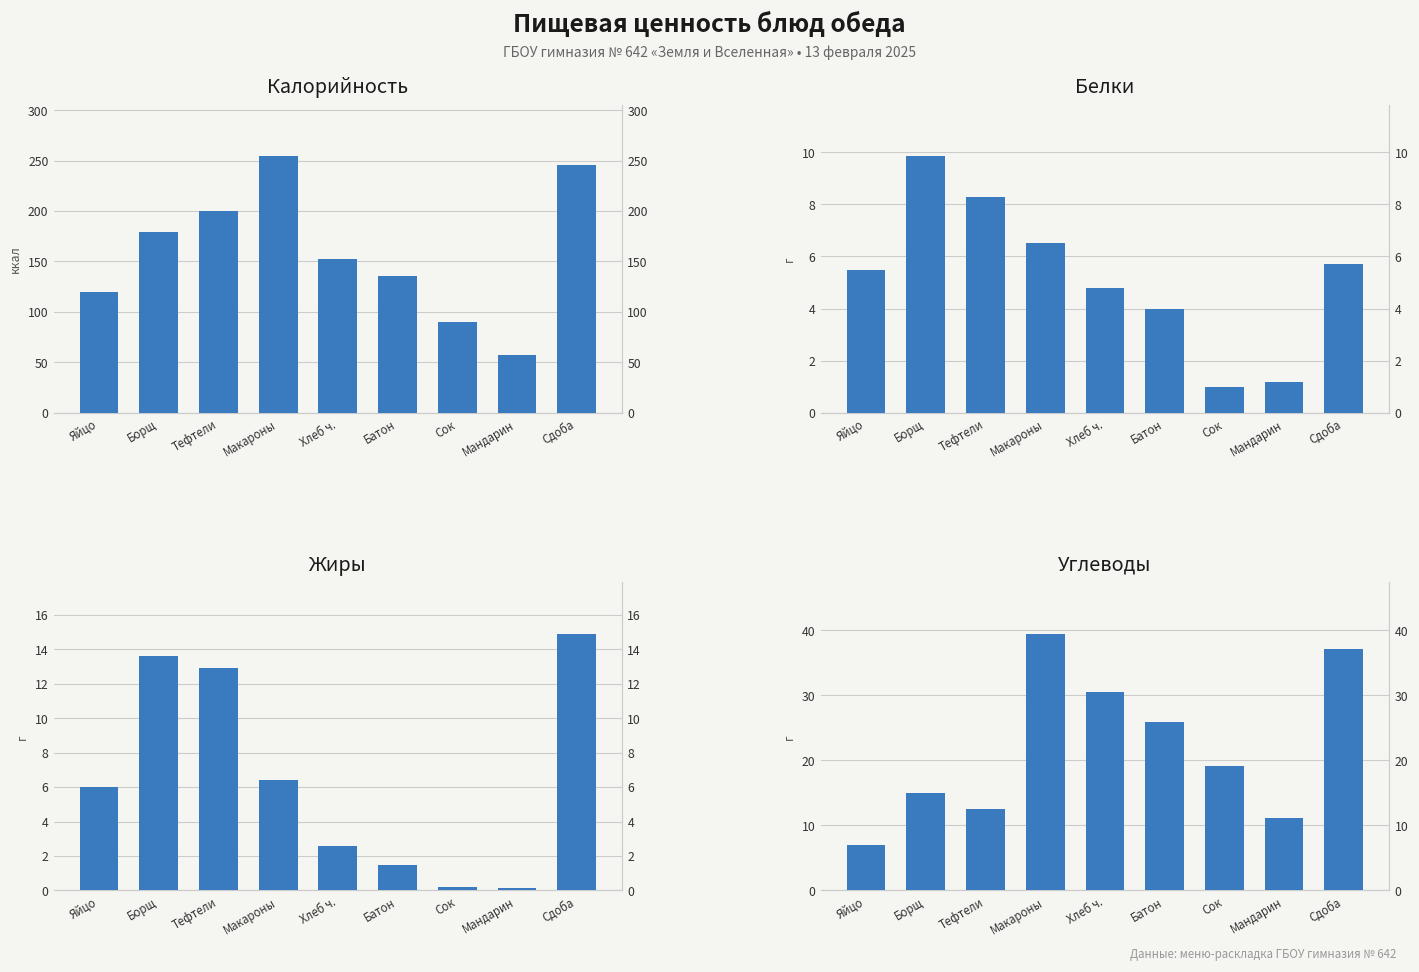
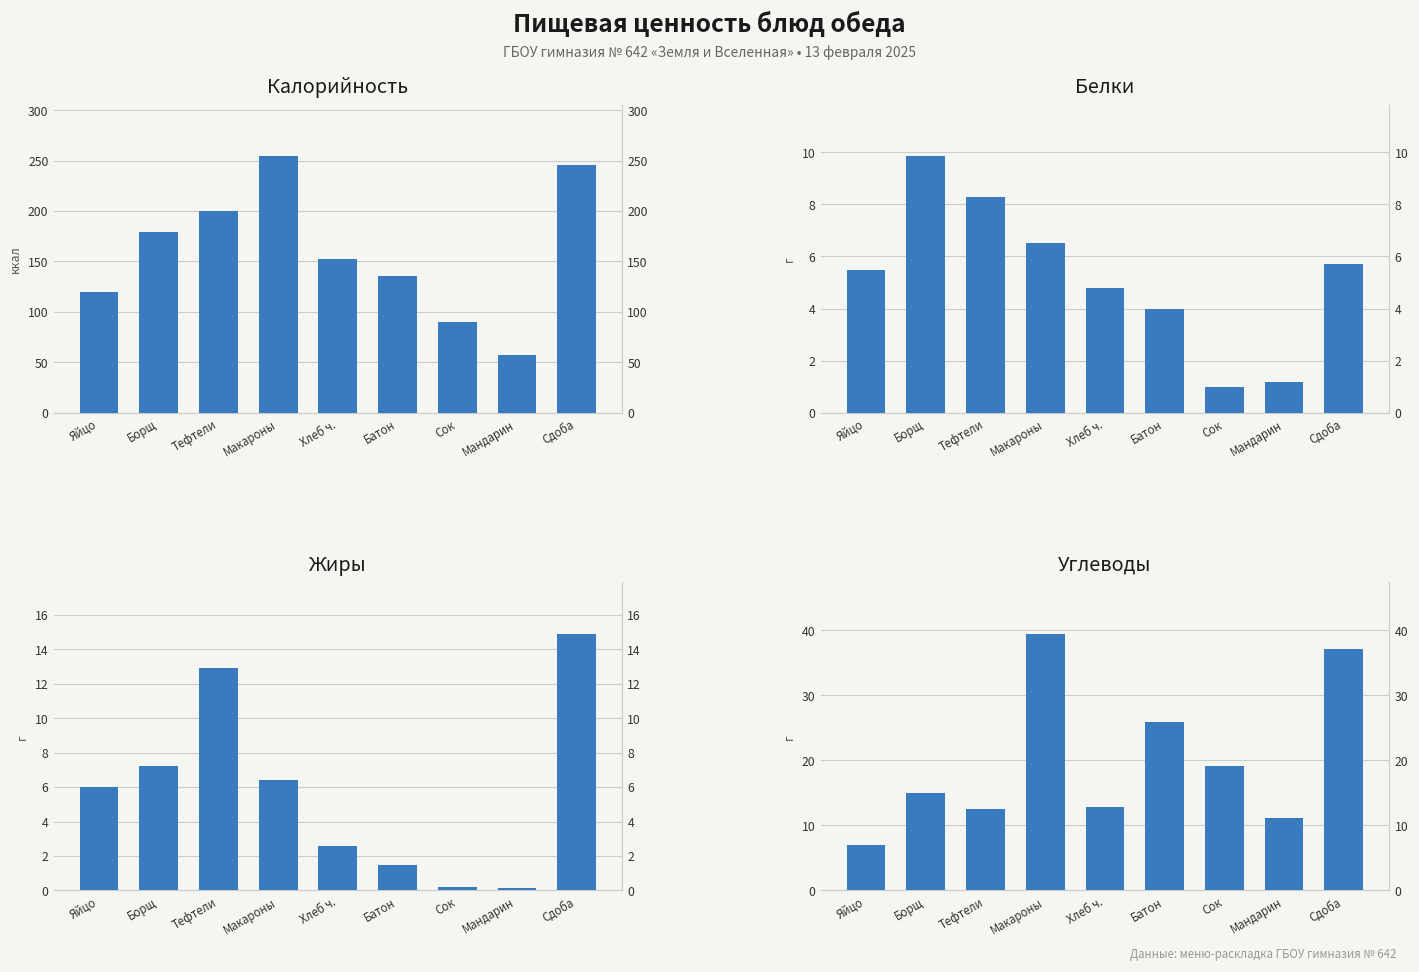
Жиры, Борщ: 13.6 -> 7.2
Углеводы, Хлеб ч.: 31 -> 13
